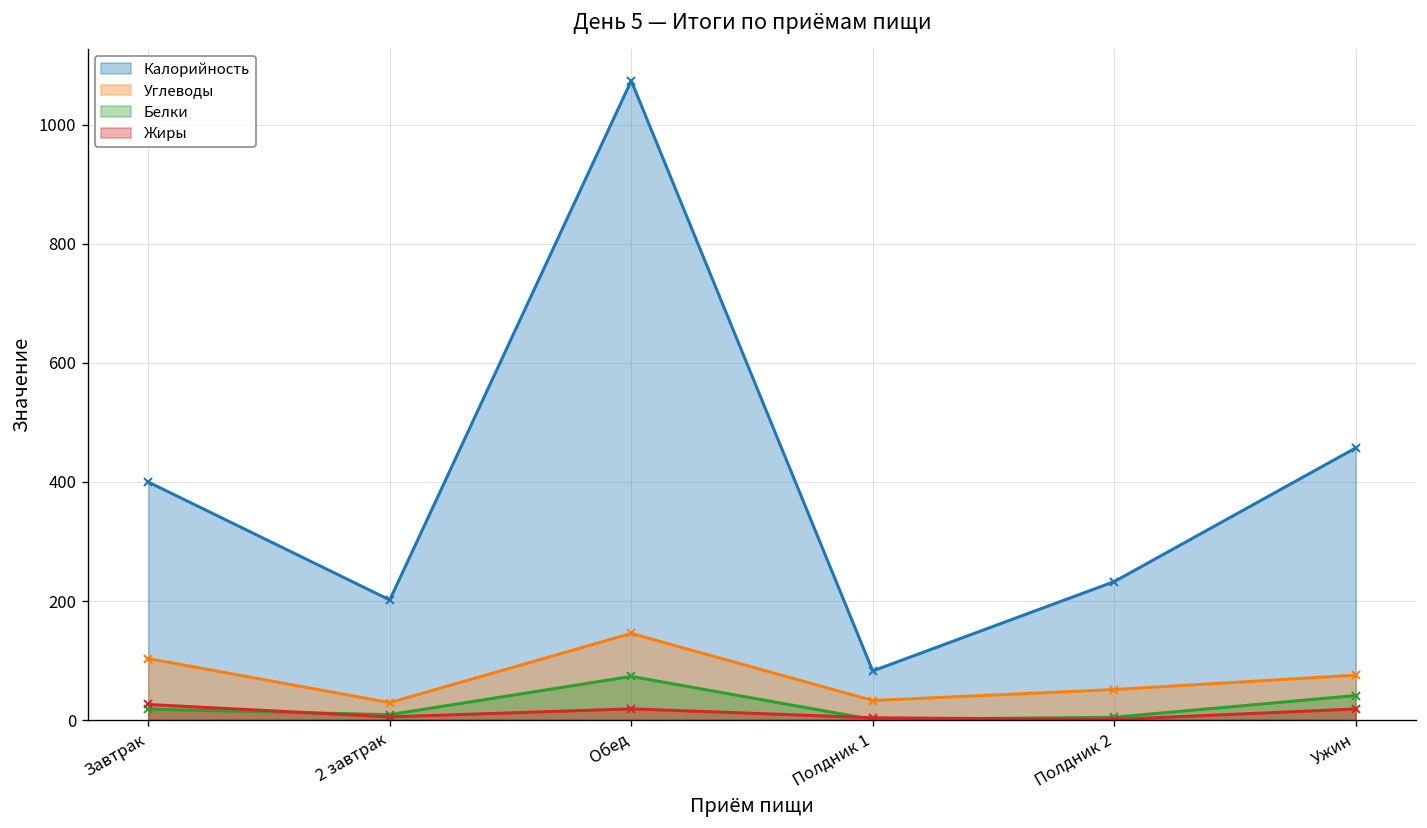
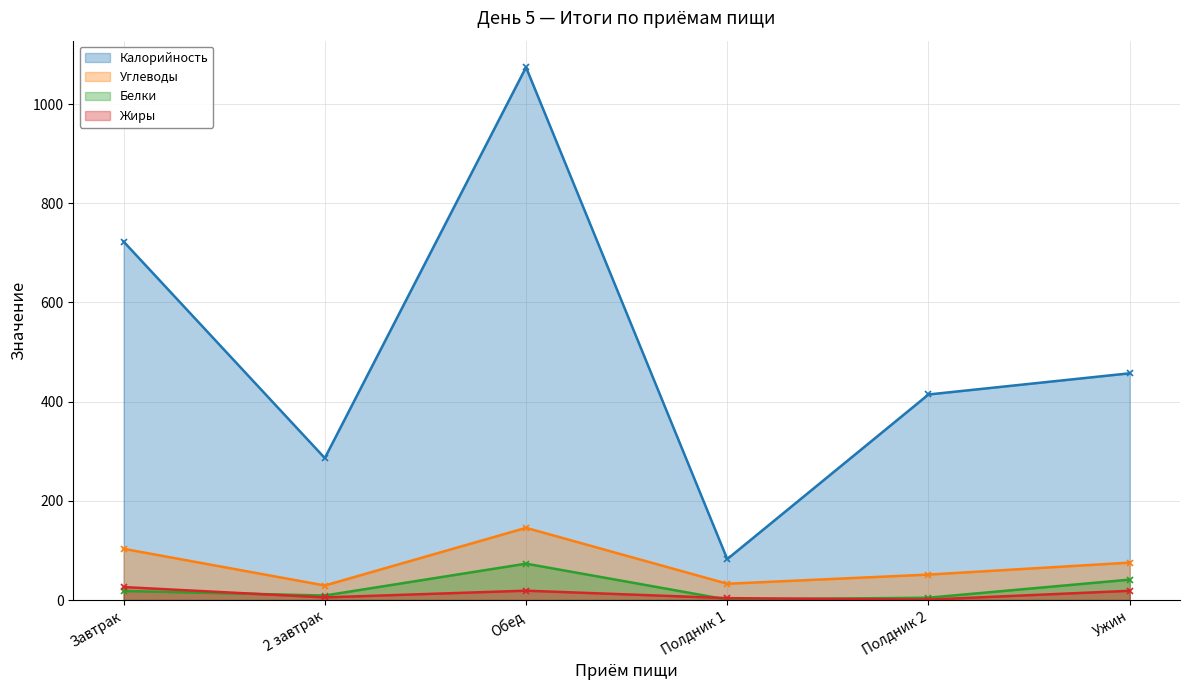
Калорийность, Завтрак: 400 -> 720
Калорийность, 2 завтрак: 200 -> 290
Калорийность, Полдник 2: 230 -> 410
